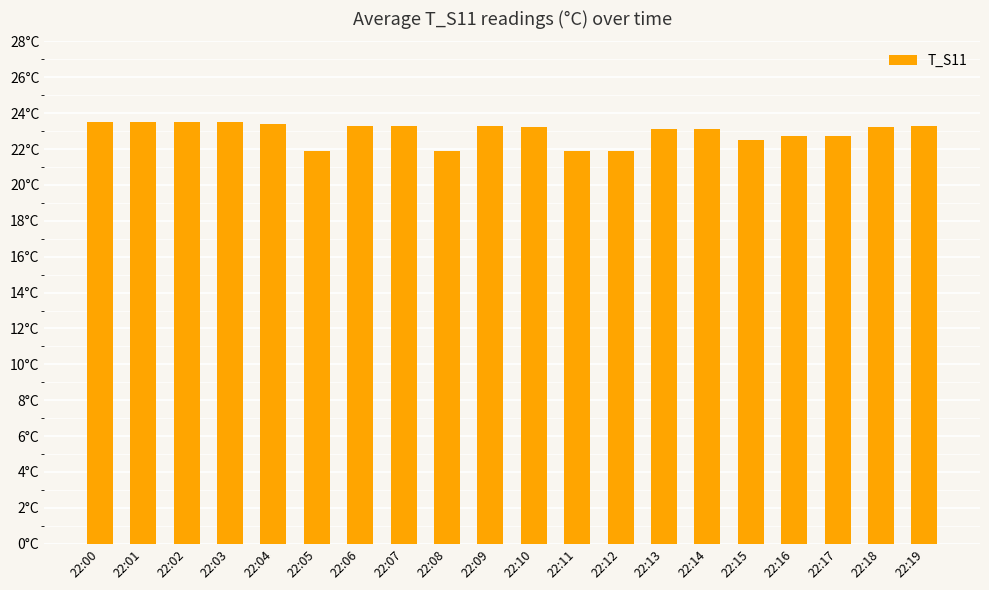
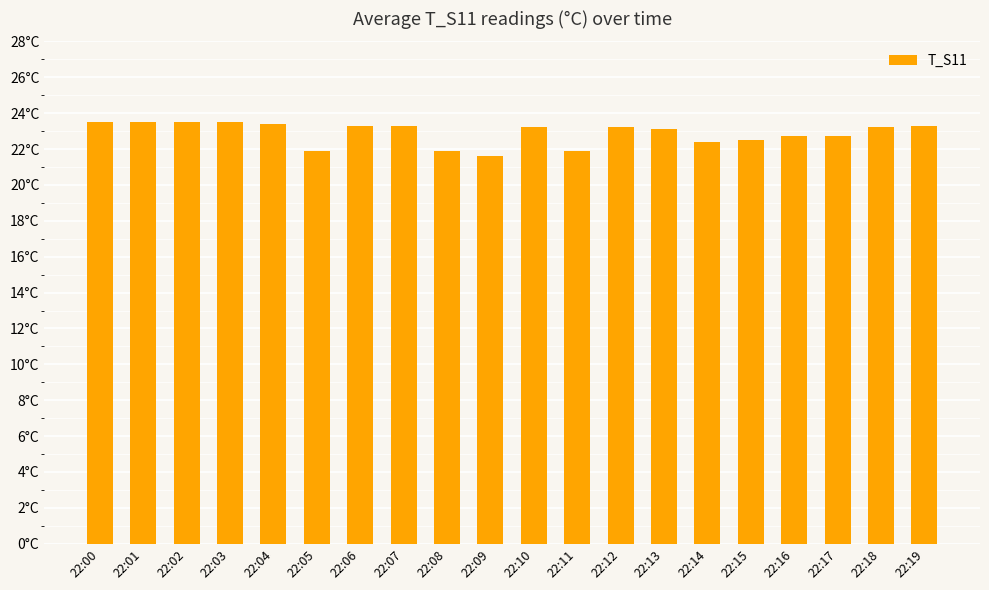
22:09: 23.3°C -> 21.6°C
22:12: 21.9°C -> 23.2°C
22:14: 23.1°C -> 22.4°C
